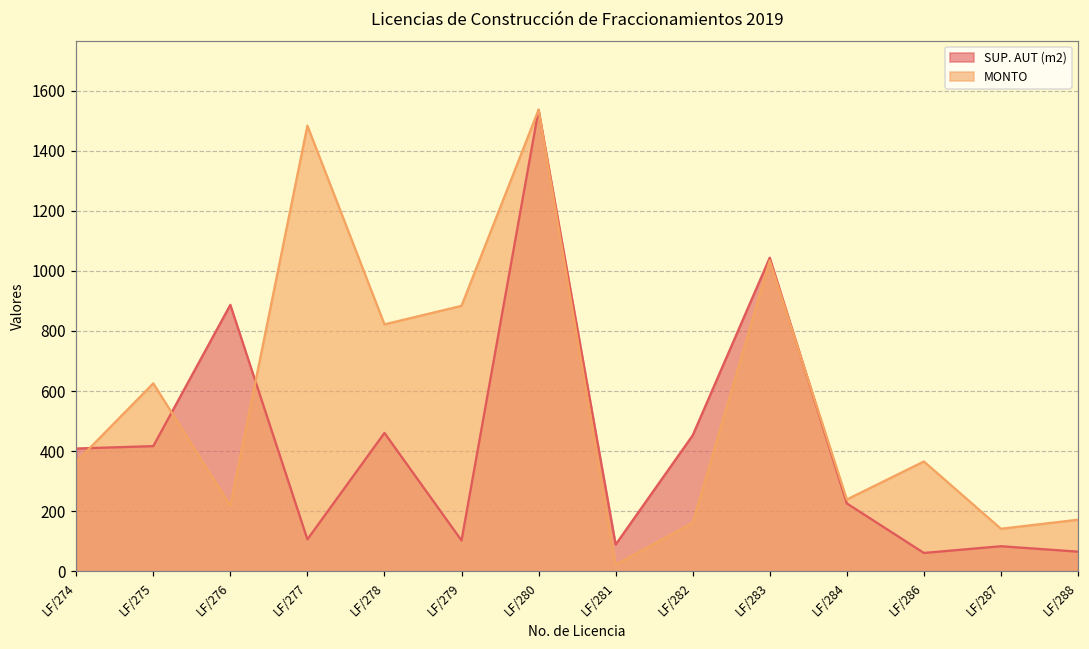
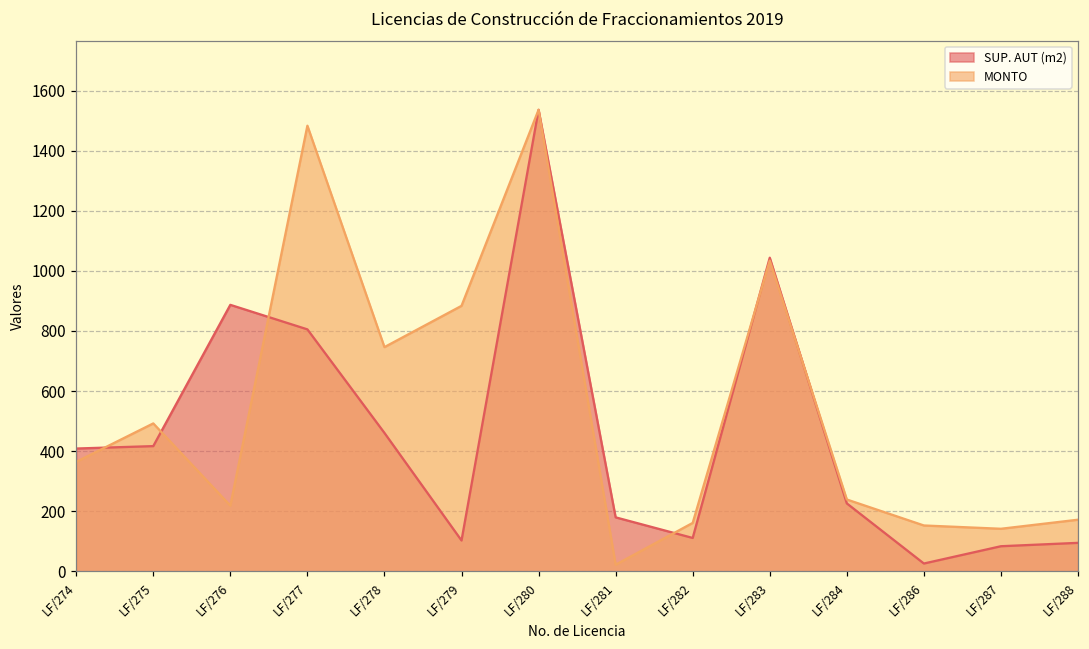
MONTO, LF/275: 630 -> 490
SUP. AUT (m2), LF/277: 110 -> 810
MONTO, LF/278: 820 -> 750
SUP. AUT (m2), LF/281: 90 -> 180
SUP. AUT (m2), LF/282: 450 -> 110
SUP. AUT (m2), LF/286: 60 -> 30
MONTO, LF/286: 370 -> 150
SUP. AUT (m2), LF/288: 70 -> 100
